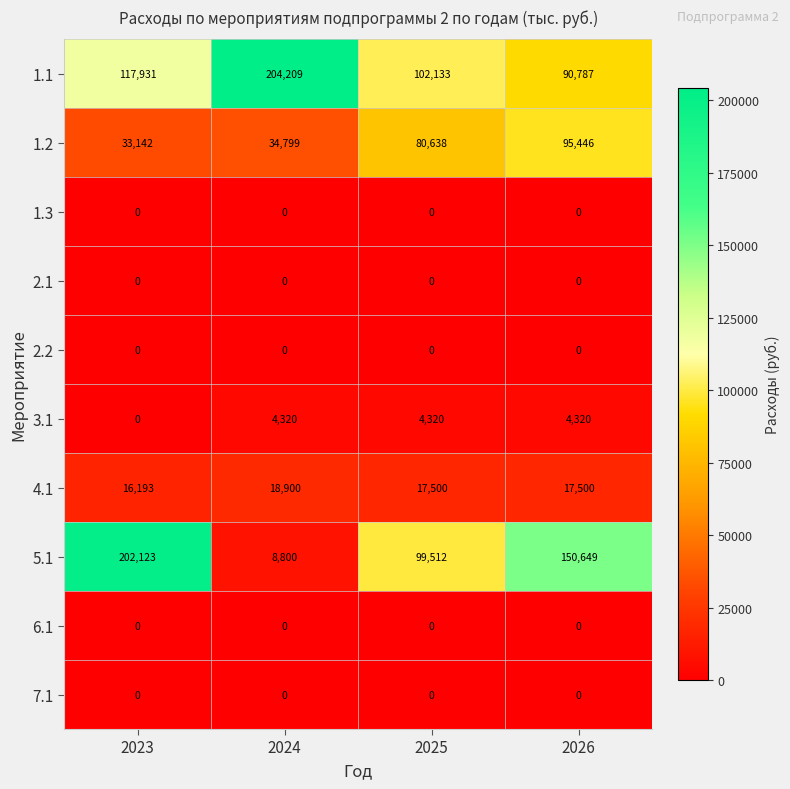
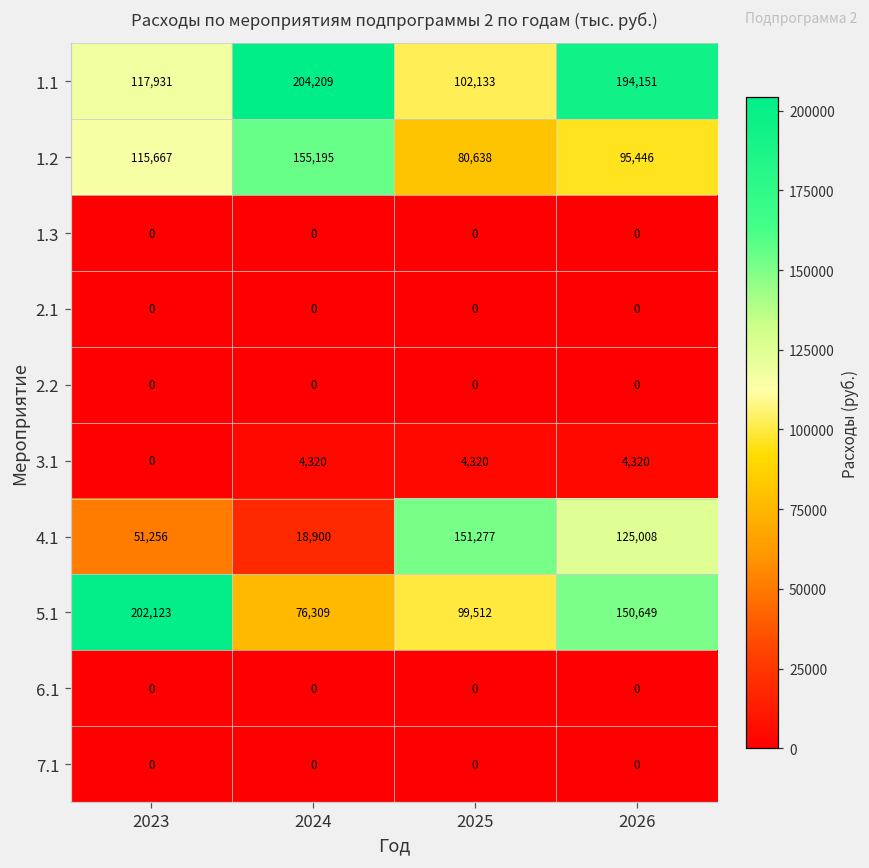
1.1, 2026: 90,787 -> 194,151
1.2, 2023: 33,142 -> 115,667
1.2, 2024: 34,799 -> 155,195
4.1, 2023: 16,193 -> 51,256
4.1, 2025: 17,500 -> 151,277
4.1, 2026: 17,500 -> 125,008
5.1, 2024: 8,800 -> 76,309
